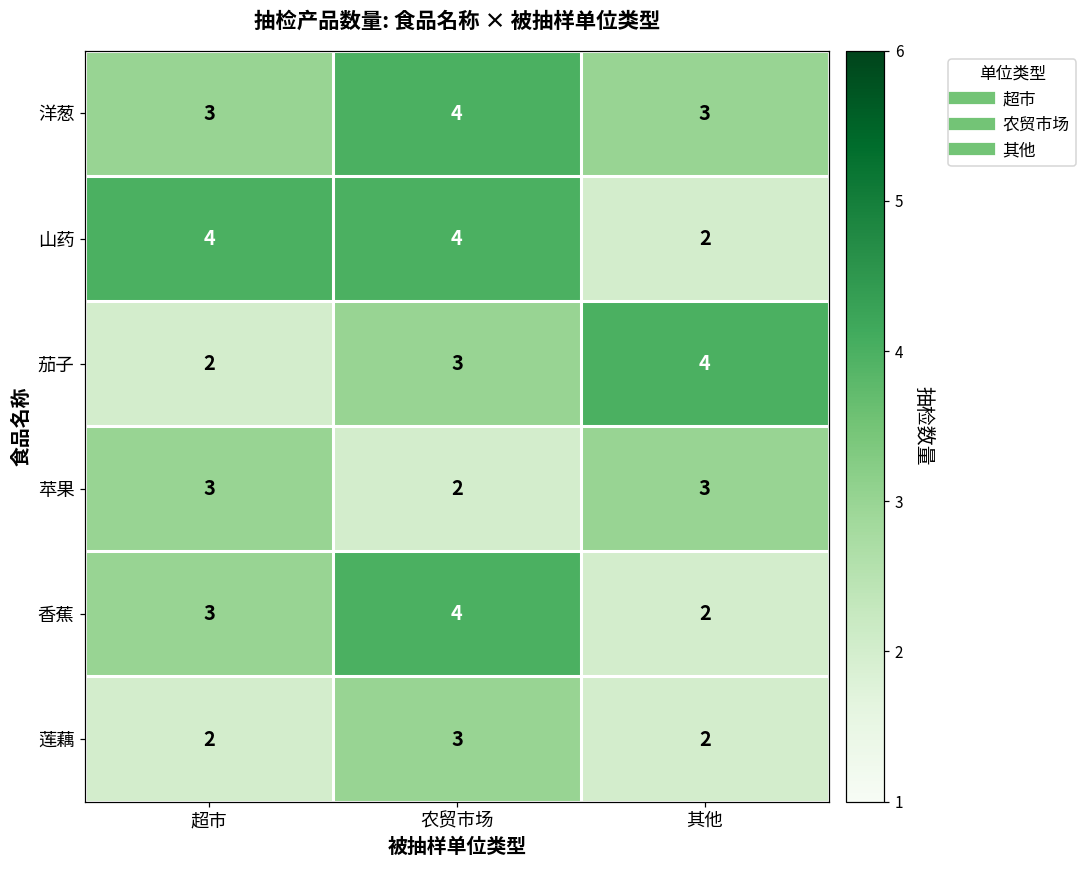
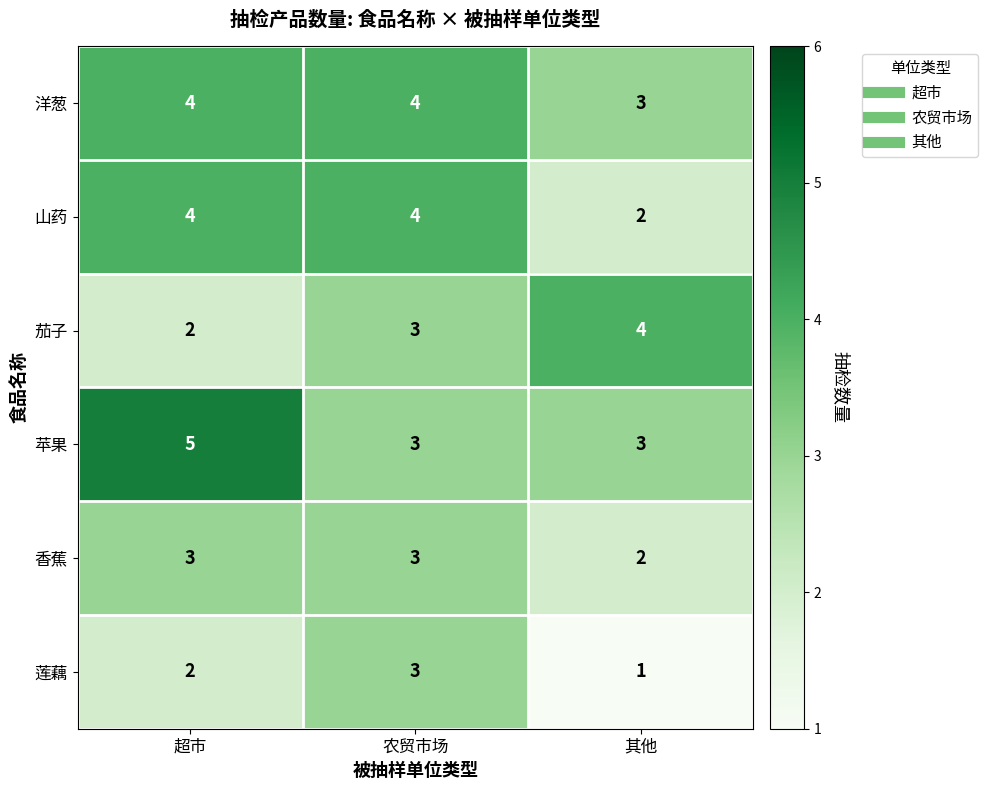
洋葱, 超市: 3 -> 4
苹果, 超市: 3 -> 5
苹果, 农贸市场: 2 -> 3
香蕉, 农贸市场: 4 -> 3
莲藕, 其他: 2 -> 1
